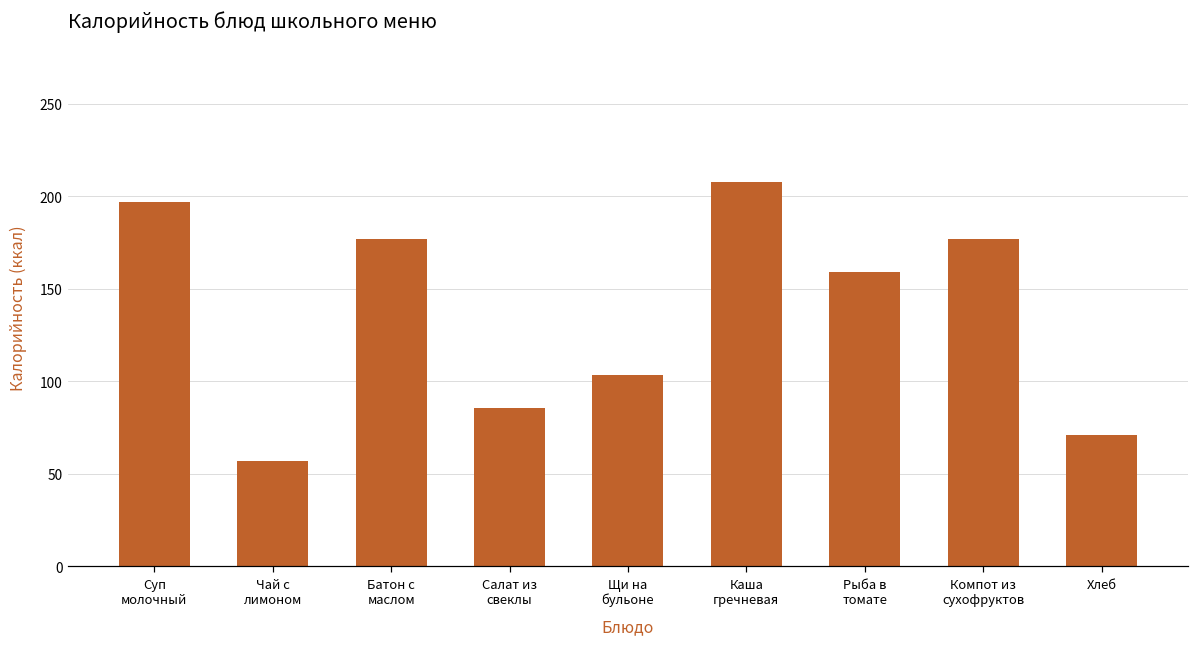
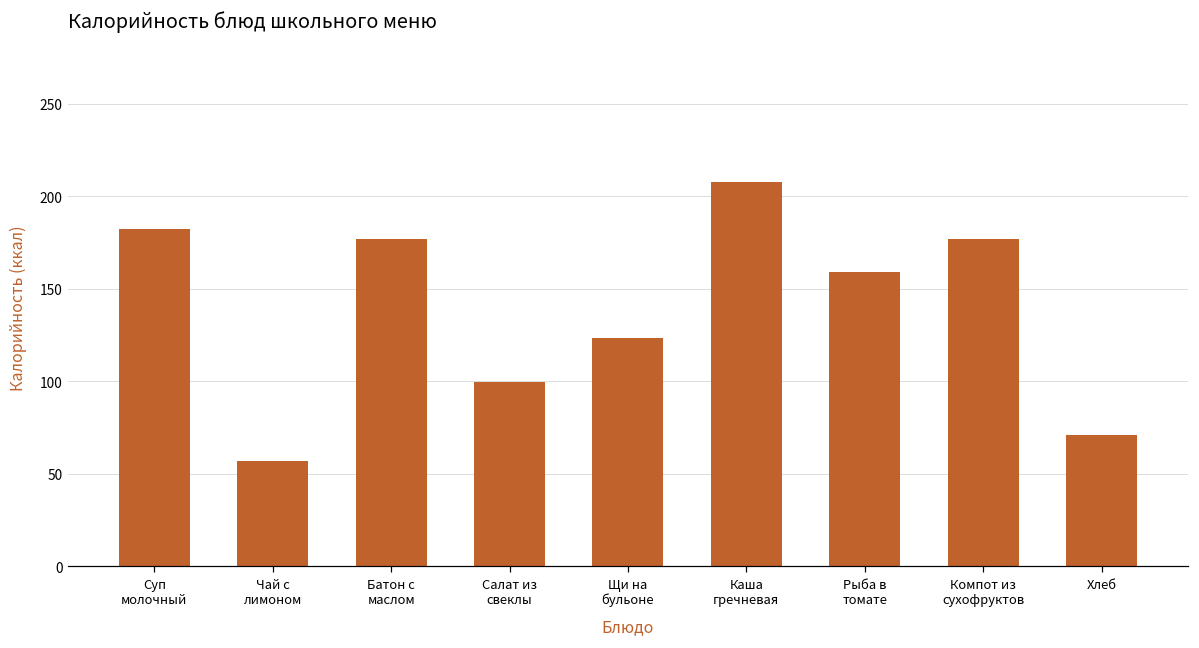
Суп молочный: 197 -> 182
Салат из свеклы: 86 -> 100
Щи на бульоне: 103 -> 123
